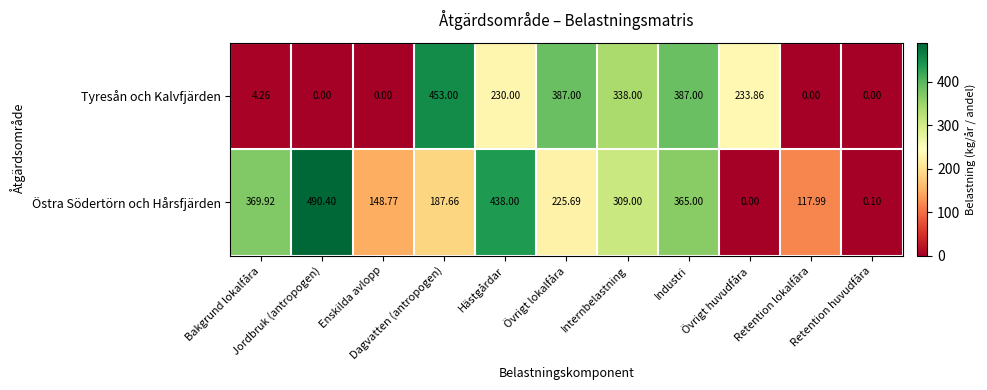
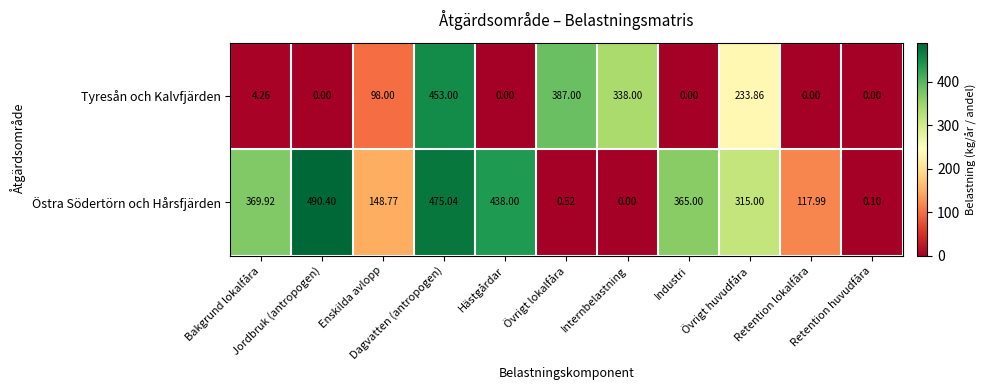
Tyresån och Kalvfjärden, Enskilda avlopp: 0.00 -> 98.00
Tyresån och Kalvfjärden, Hästgårdar: 230.00 -> 0.00
Tyresån och Kalvfjärden, Industri: 387.00 -> 0.00
Östra Södertörn och Hårsfjärden, Dagvatten (antropogen): 187.66 -> 475.04
Östra Södertörn och Hårsfjärden, Övrigt lokalfåra: 225.69 -> 0.52
Östra Södertörn och Hårsfjärden, Internbelastning: 309.00 -> 0.00
Östra Södertörn och Hårsfjärden, Övrigt huvudfåra: 0.00 -> 315.00
